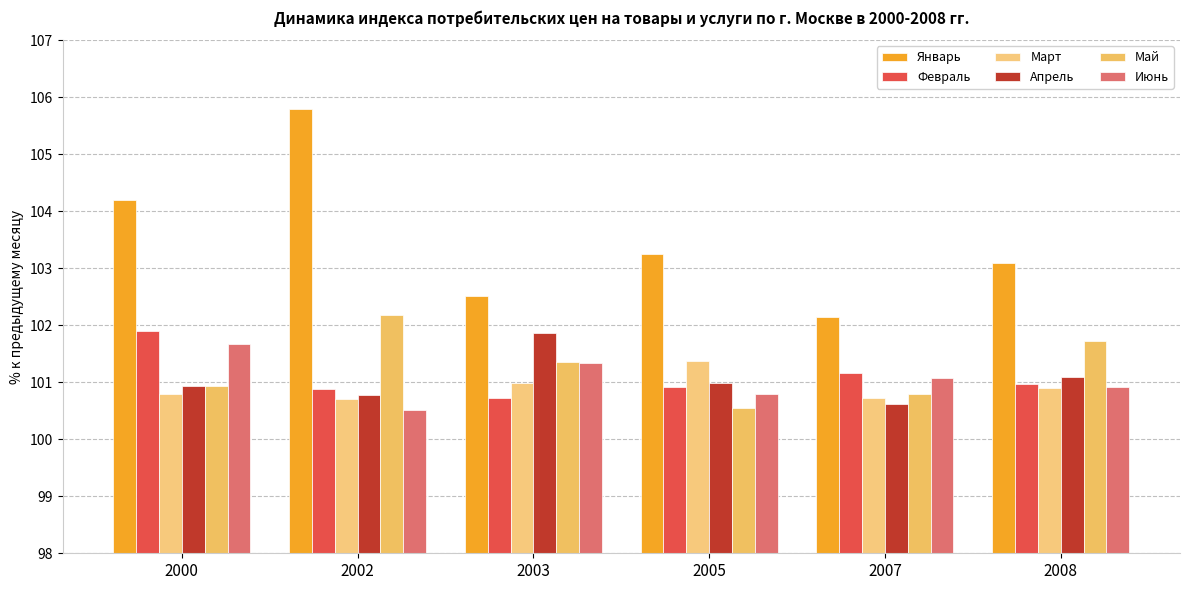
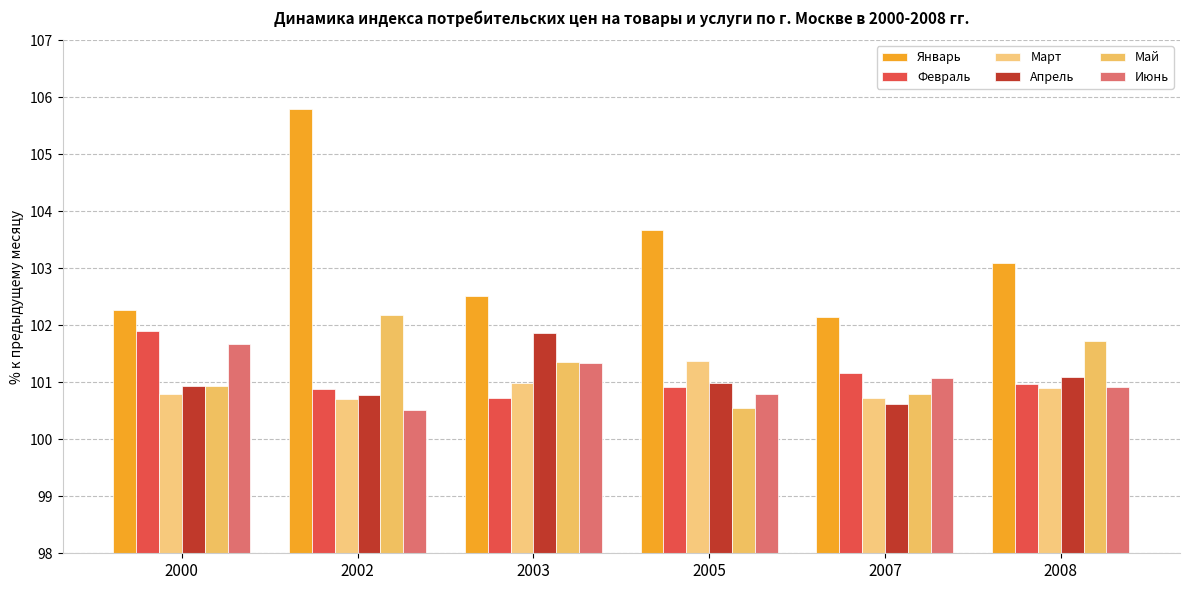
Январь, 2000: 104.2 -> 102.3
Январь, 2005: 103.3 -> 103.7
